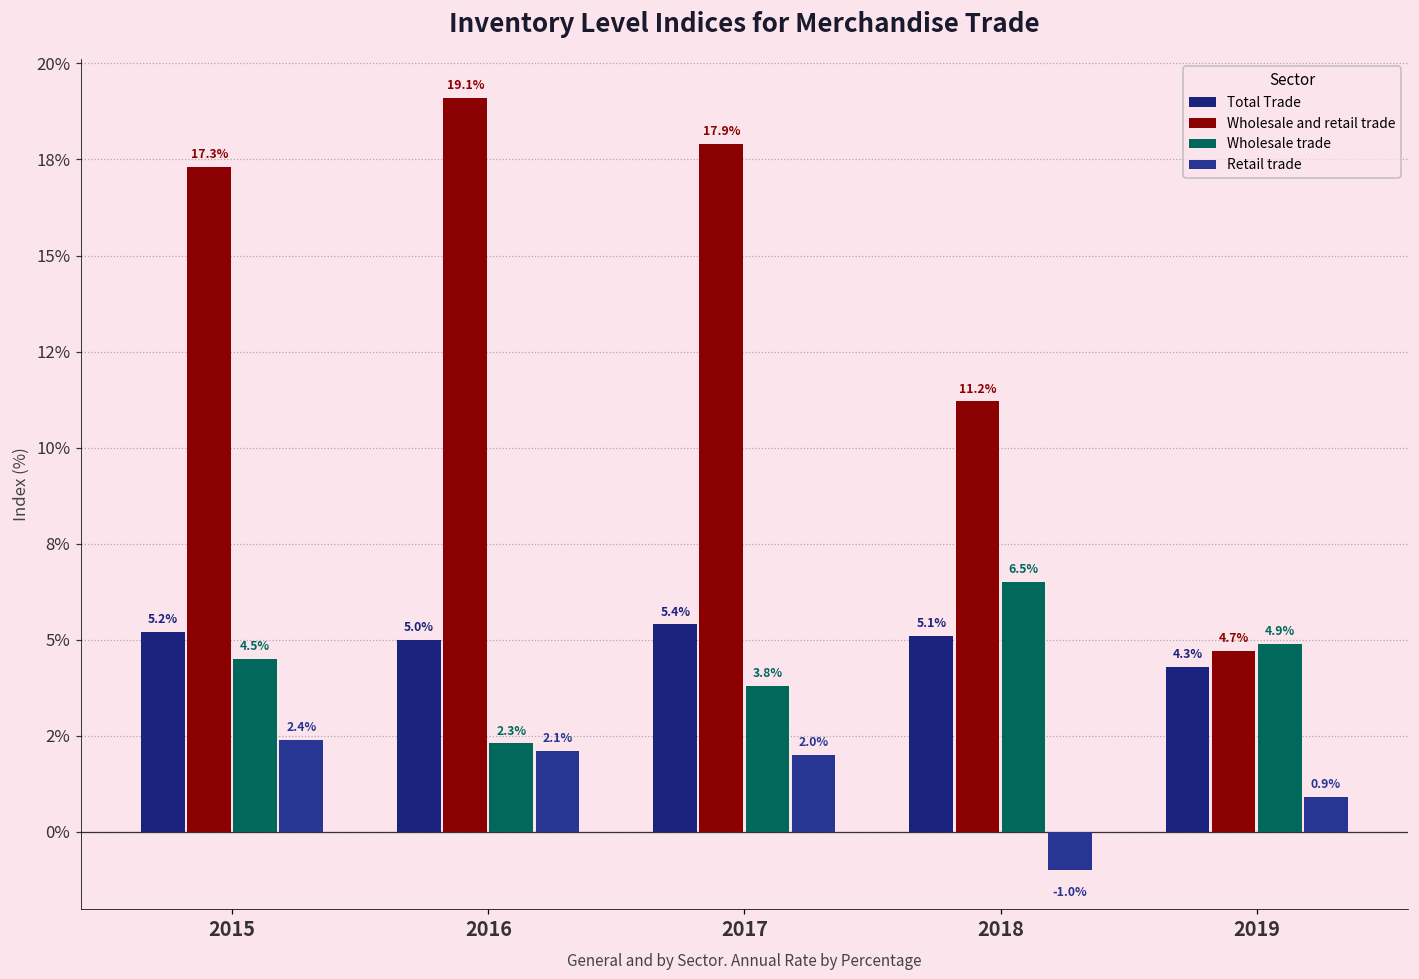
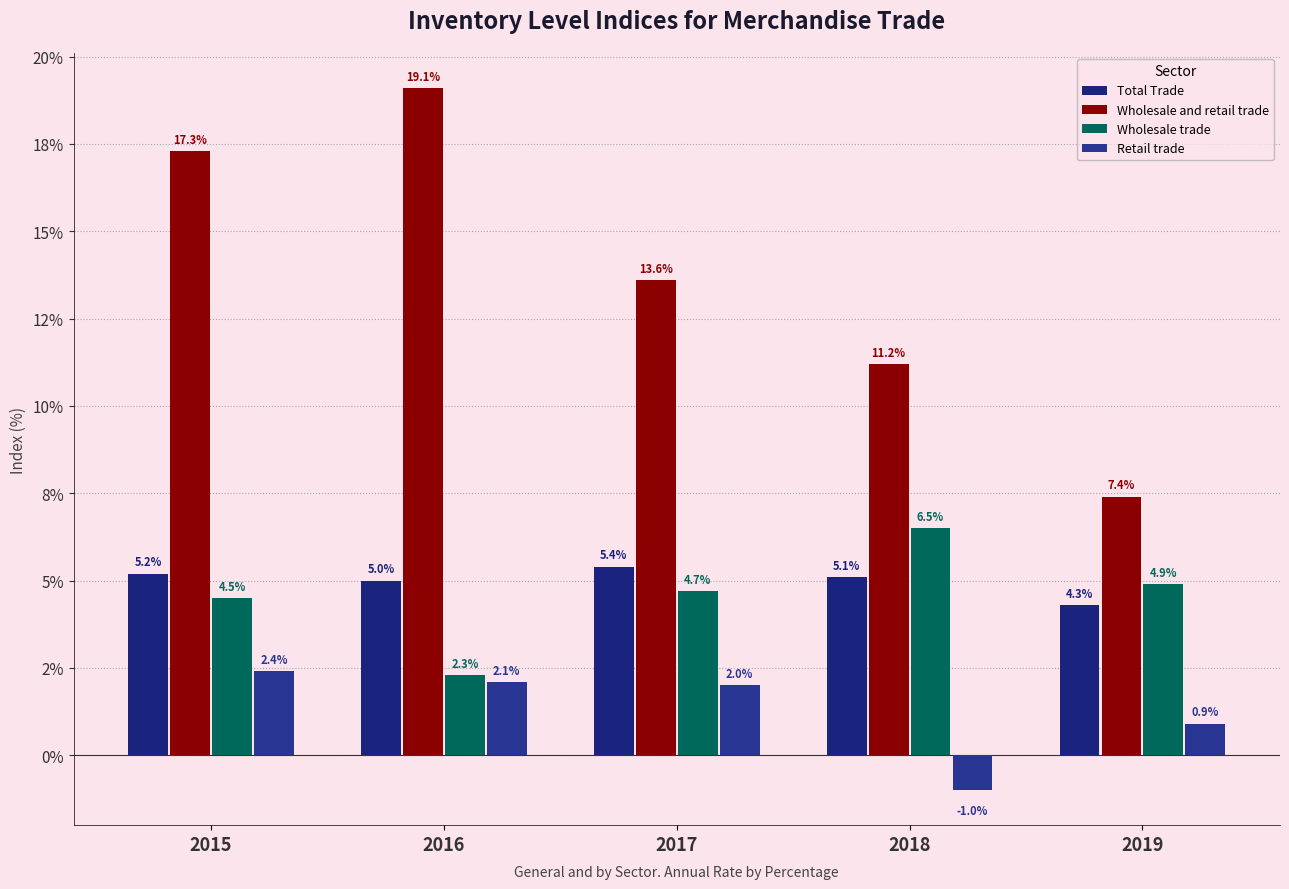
Wholesale and retail trade, 2017: 17.9% -> 13.6%
Wholesale trade, 2017: 3.8% -> 4.7%
Wholesale and retail trade, 2019: 4.7% -> 7.4%
